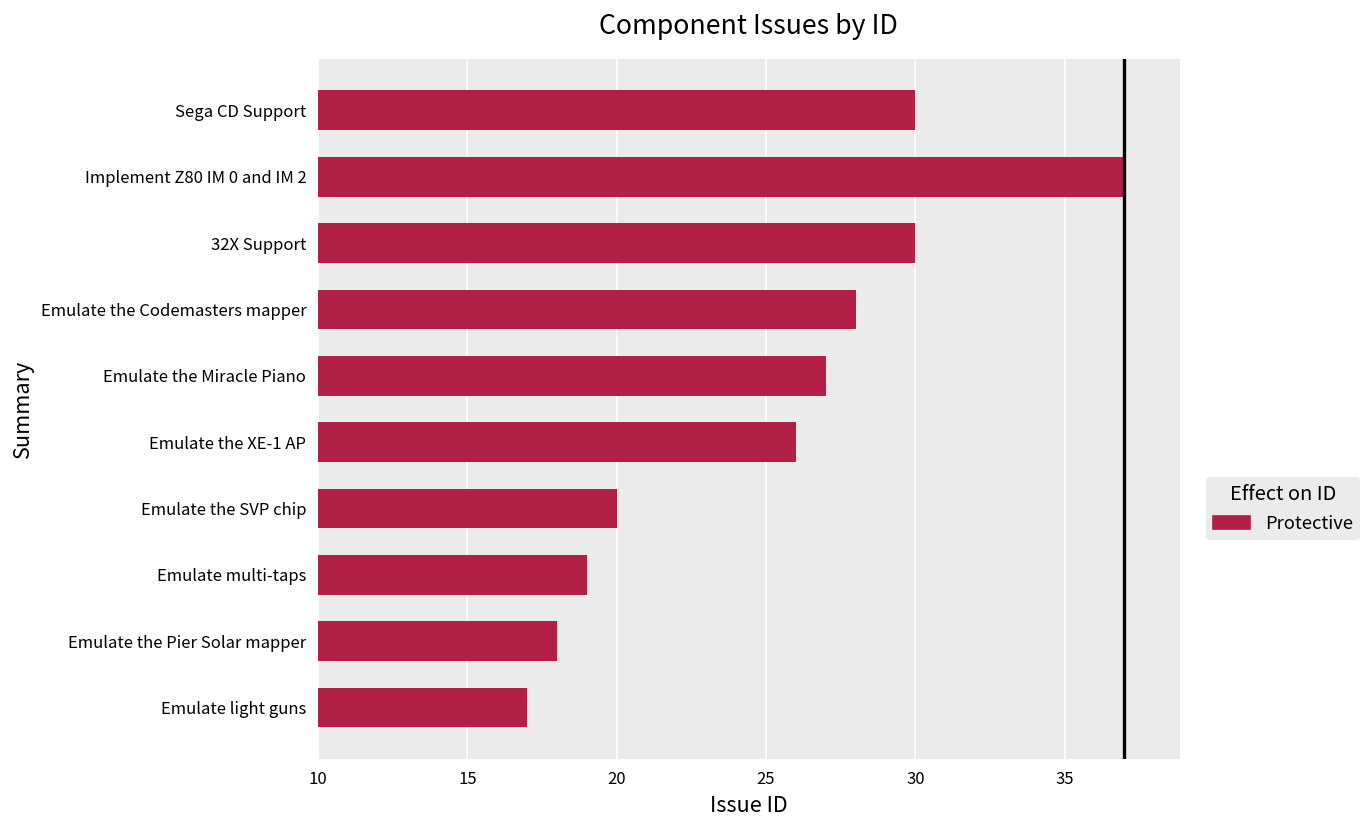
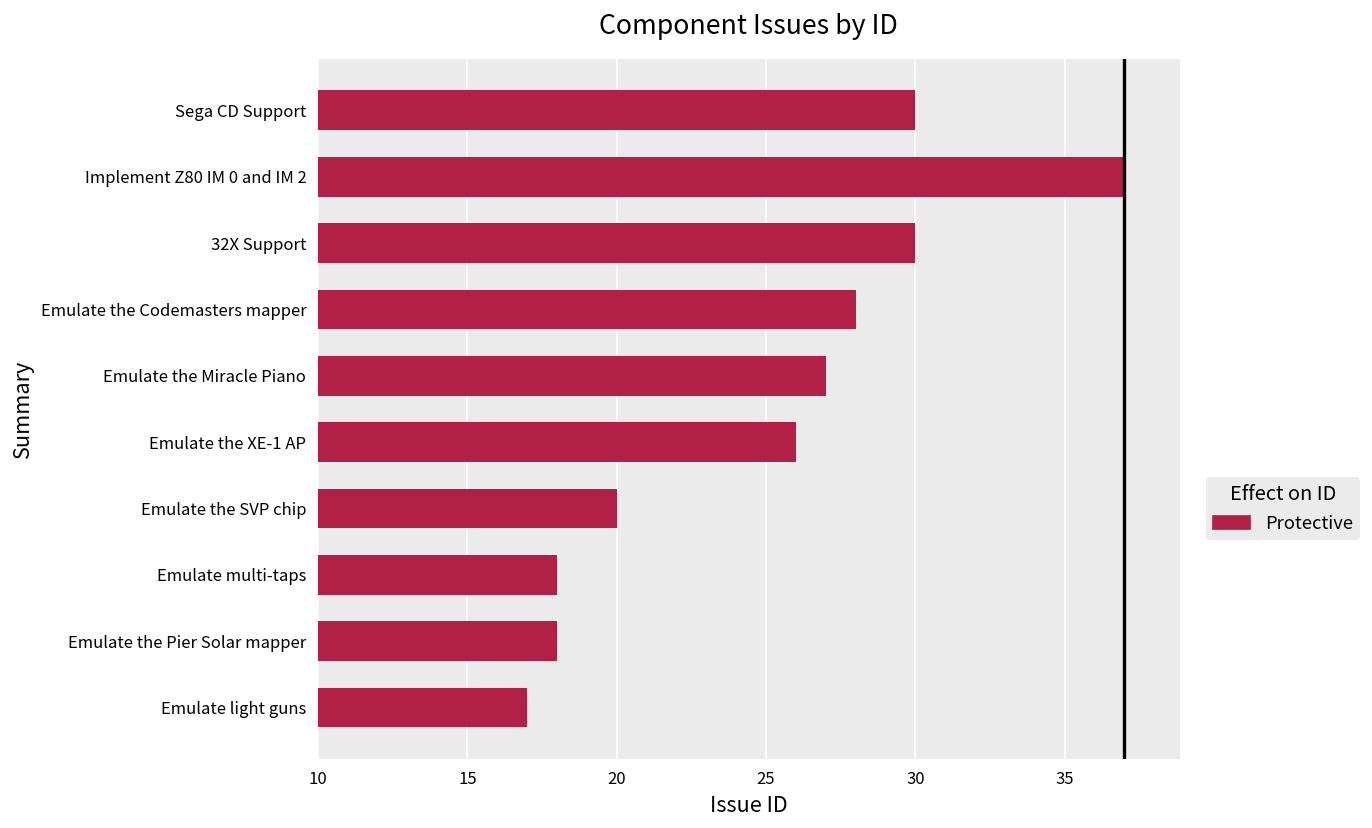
Emulate multi-taps: 19 -> 18
